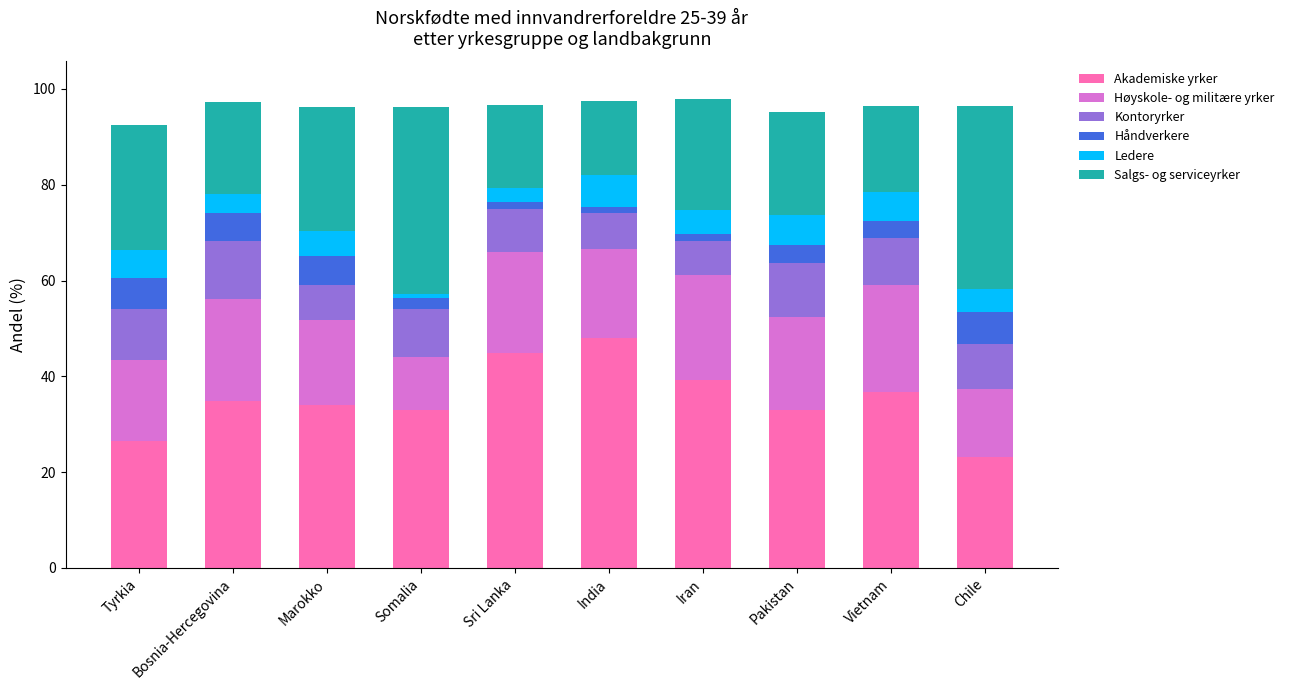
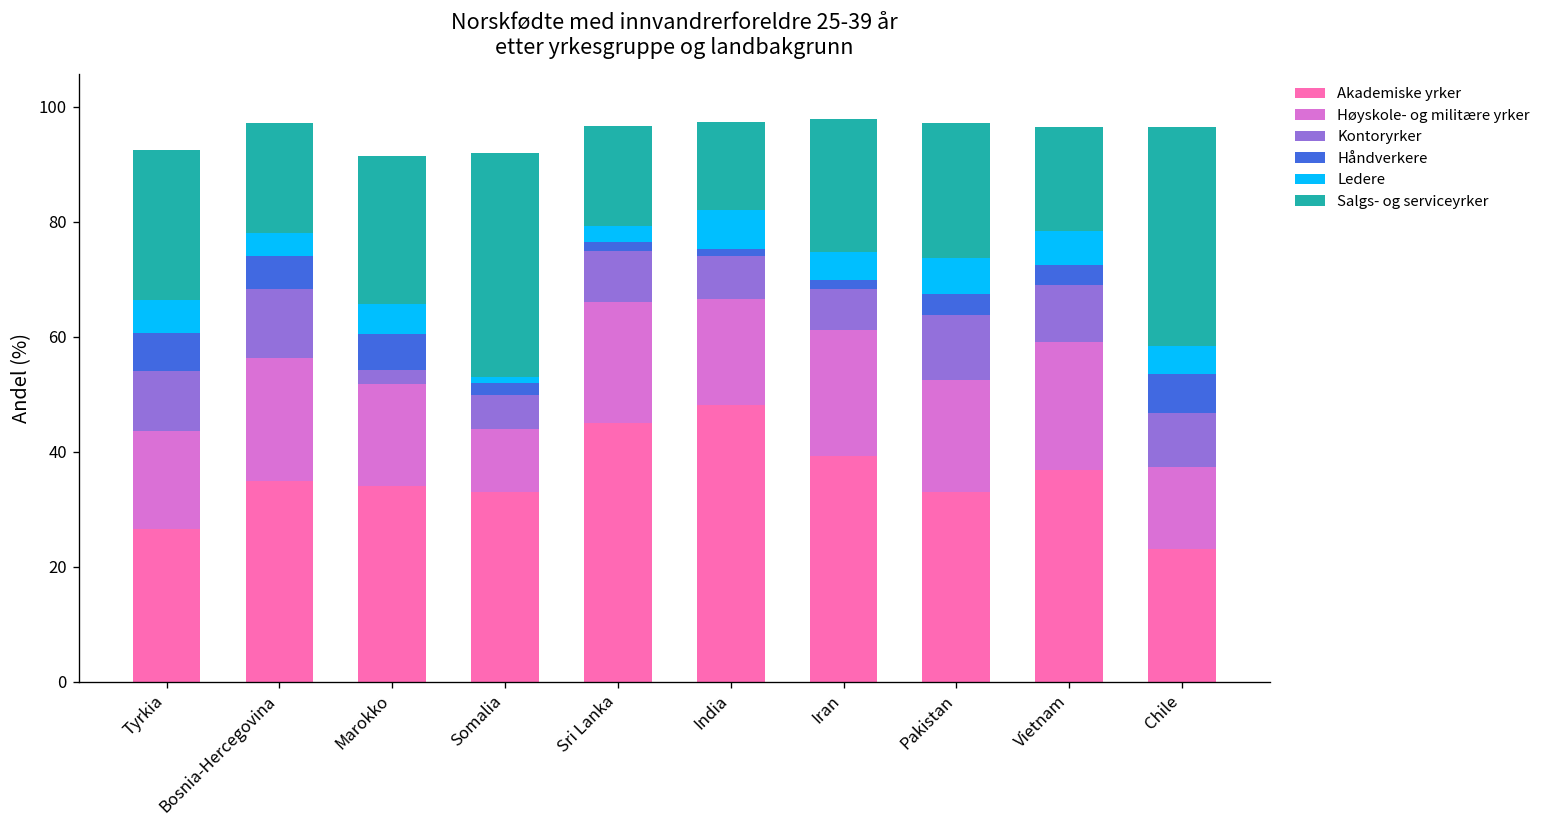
Kontoryrker, Marokko: 7 -> 2
Kontoryrker, Somalia: 10 -> 6
Salgs- og serviceyrker, Pakistan: 22 -> 24
